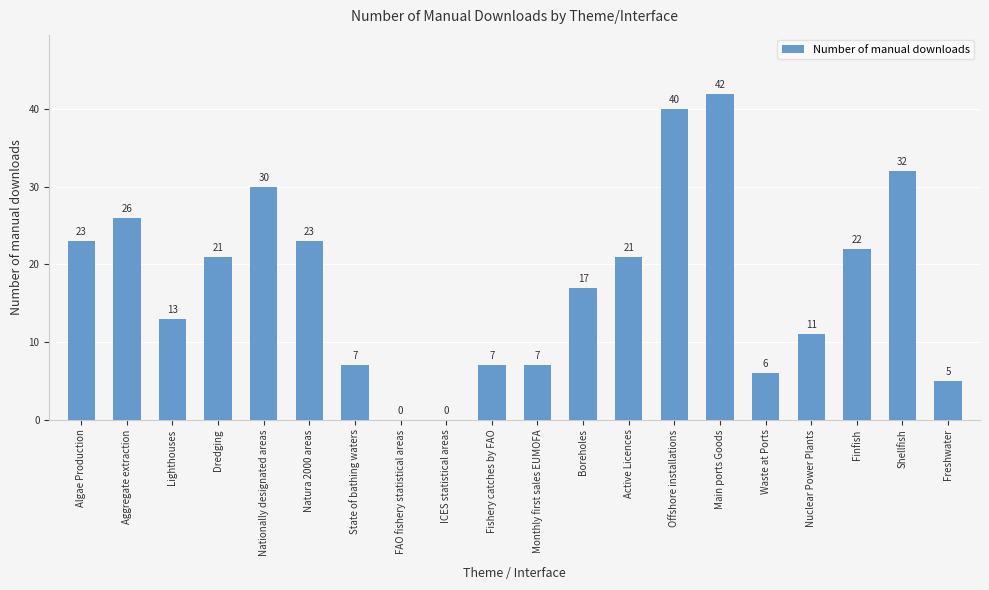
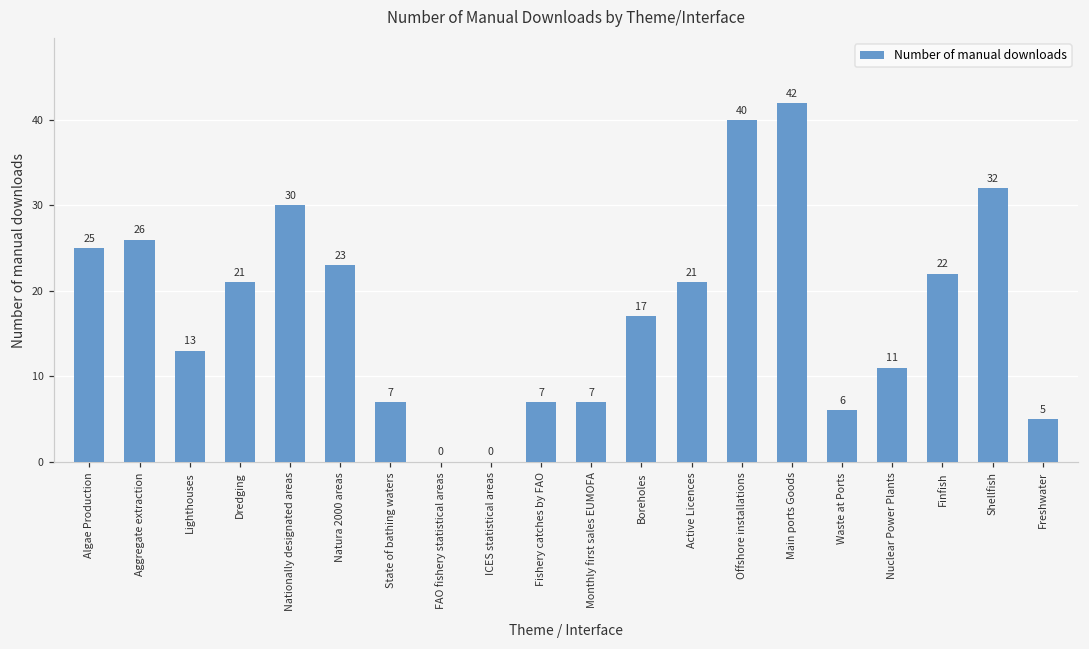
Algae Production: 23 -> 25
